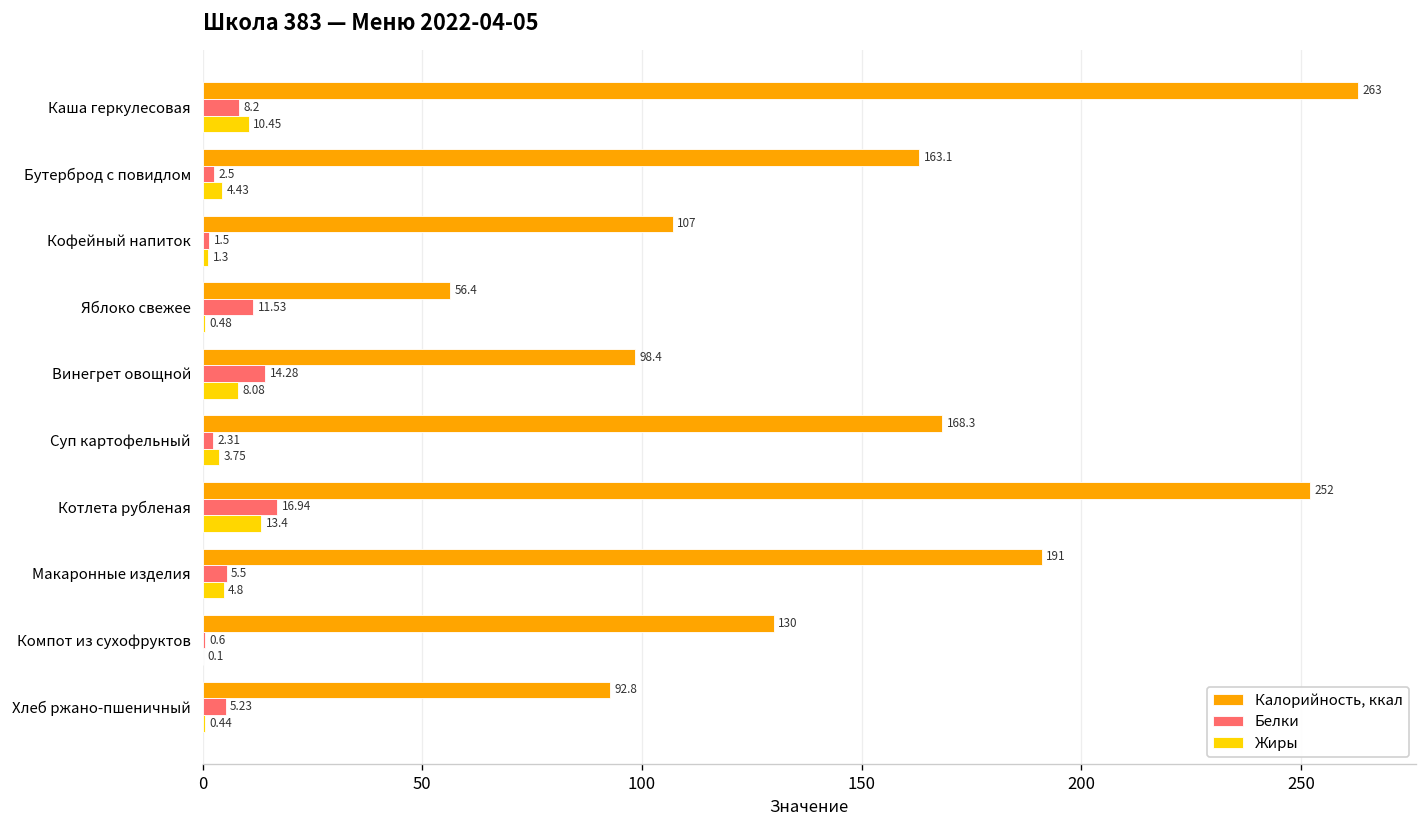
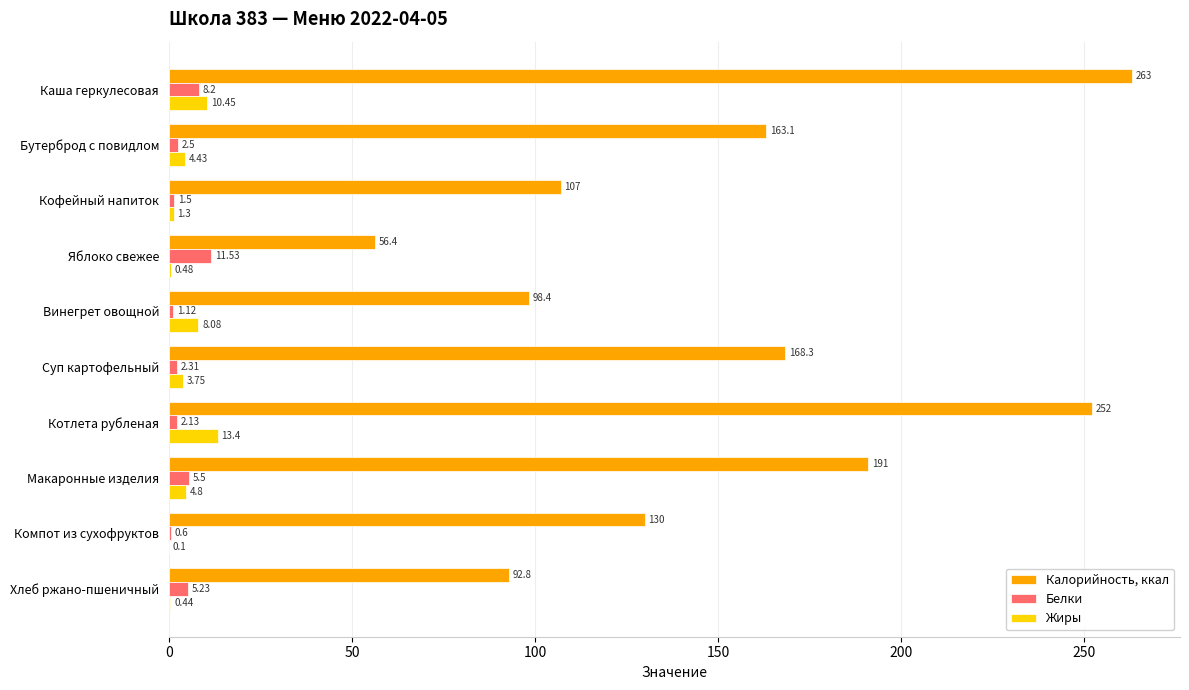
Белки, Винегрет овощной: 14.28 -> 1.12
Белки, Котлета рубленая: 16.94 -> 2.13
